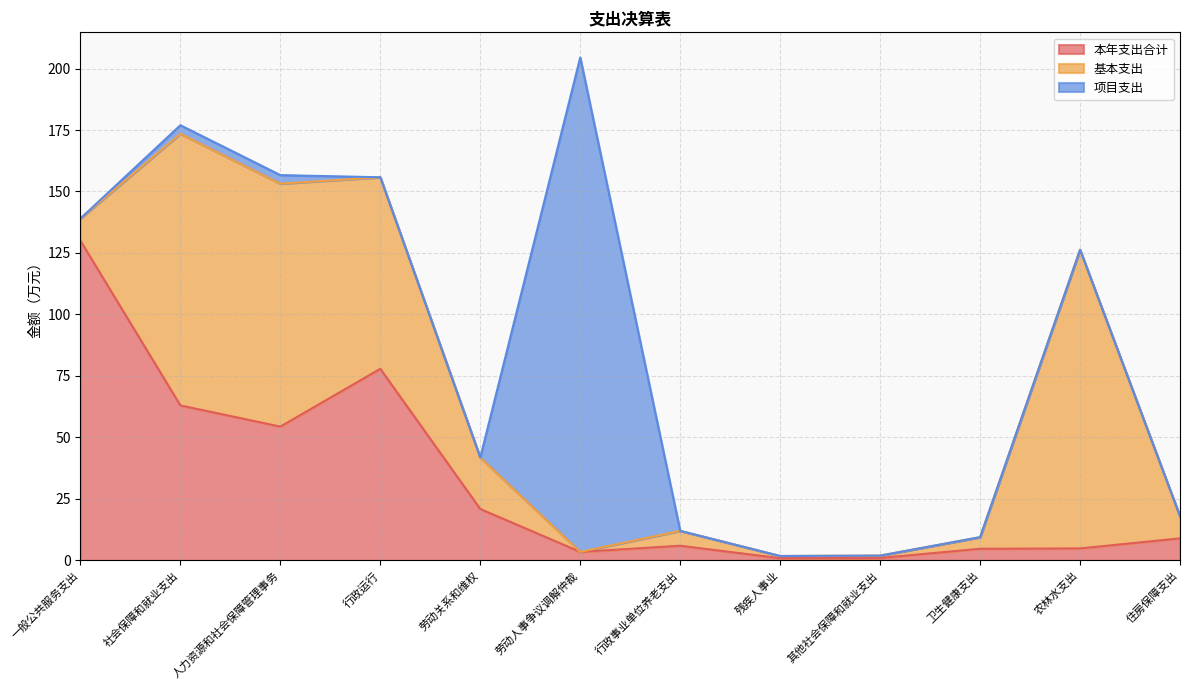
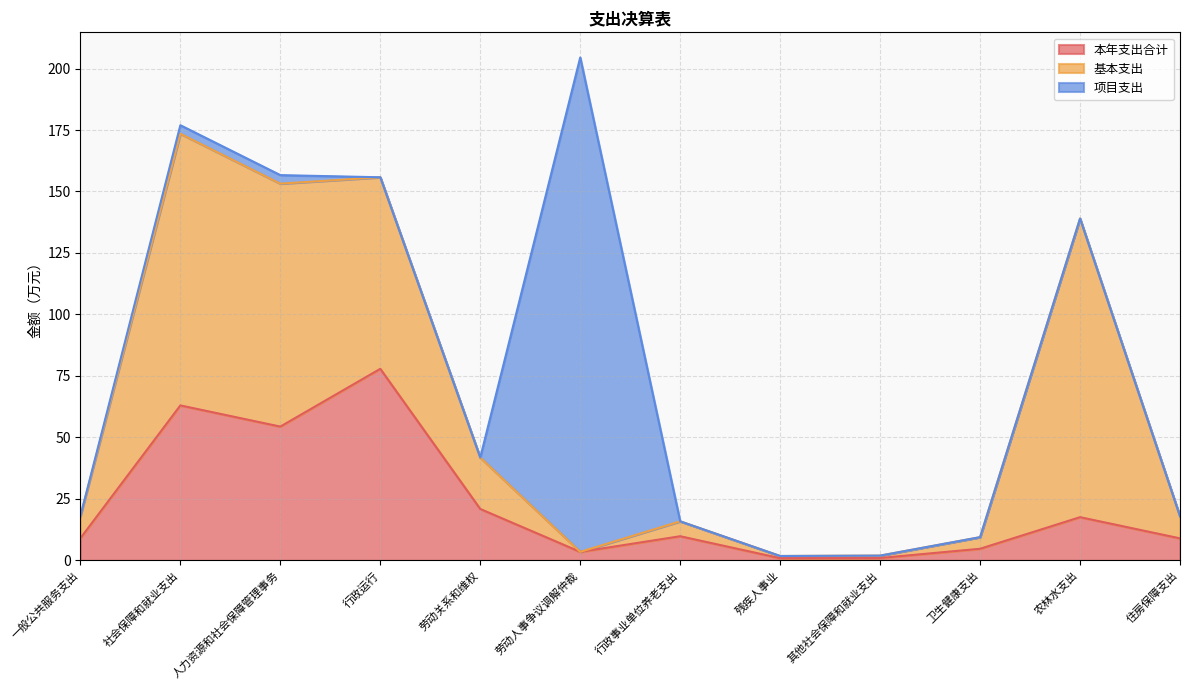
本年支出合计, 一般公共服务支出: 130 -> 9
本年支出合计, 行政事业单位养老支出: 6 -> 10
本年支出合计, 农林水支出: 5 -> 18
